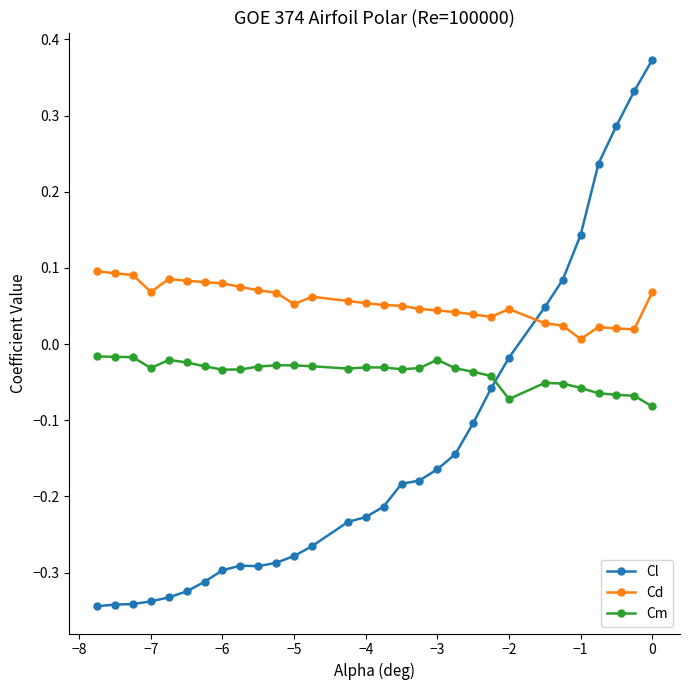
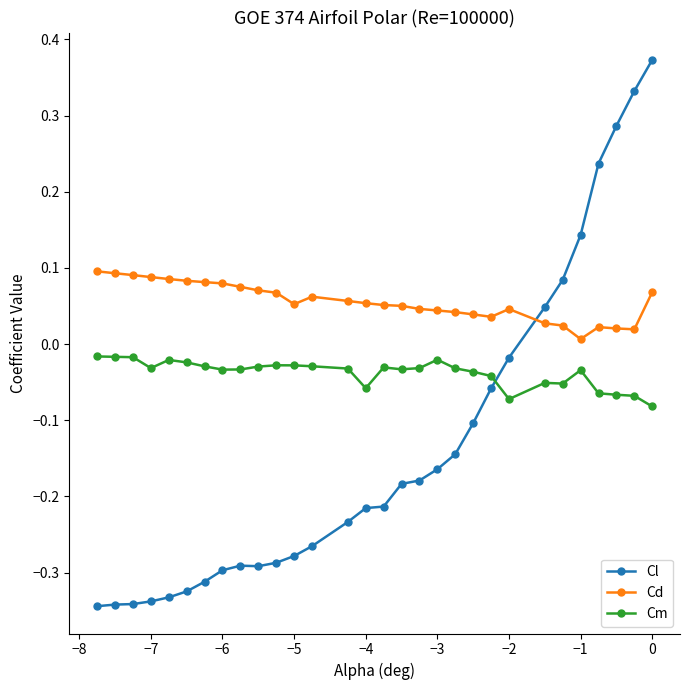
Cd, −7: 0.07 -> 0.09
Cl, −4: -0.23 -> -0.22
Cm, −4: -0.03 -> -0.06
Cm, −1: -0.06 -> -0.03
